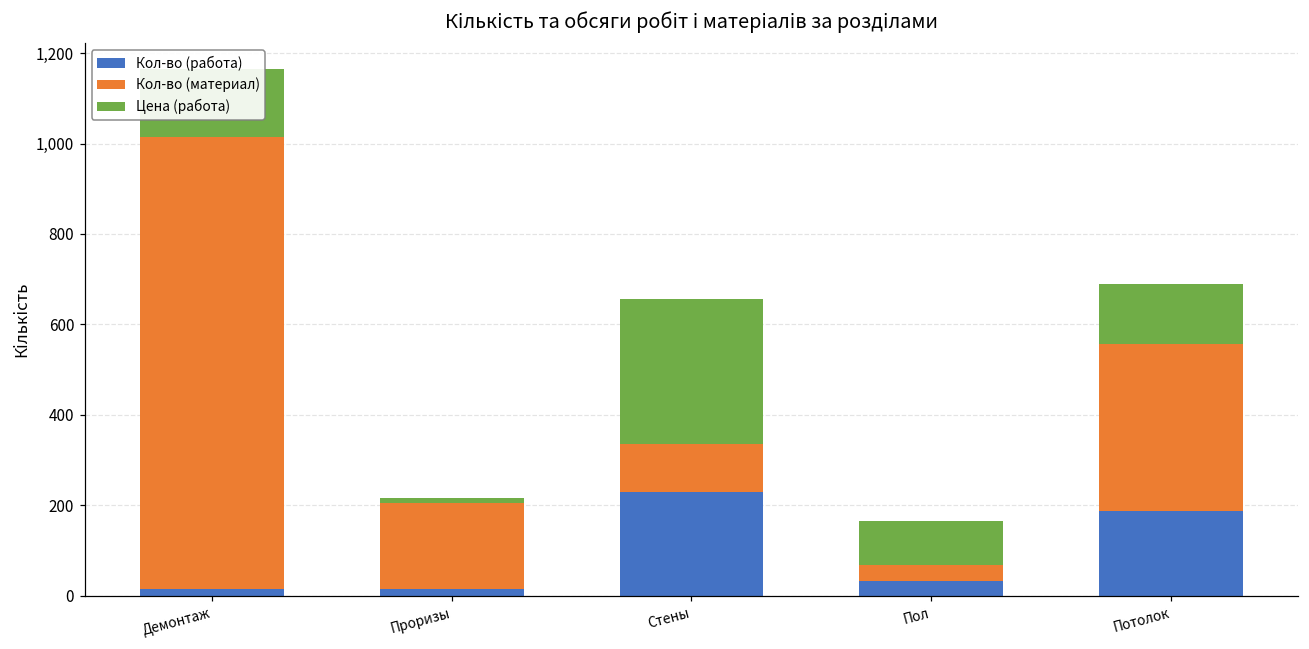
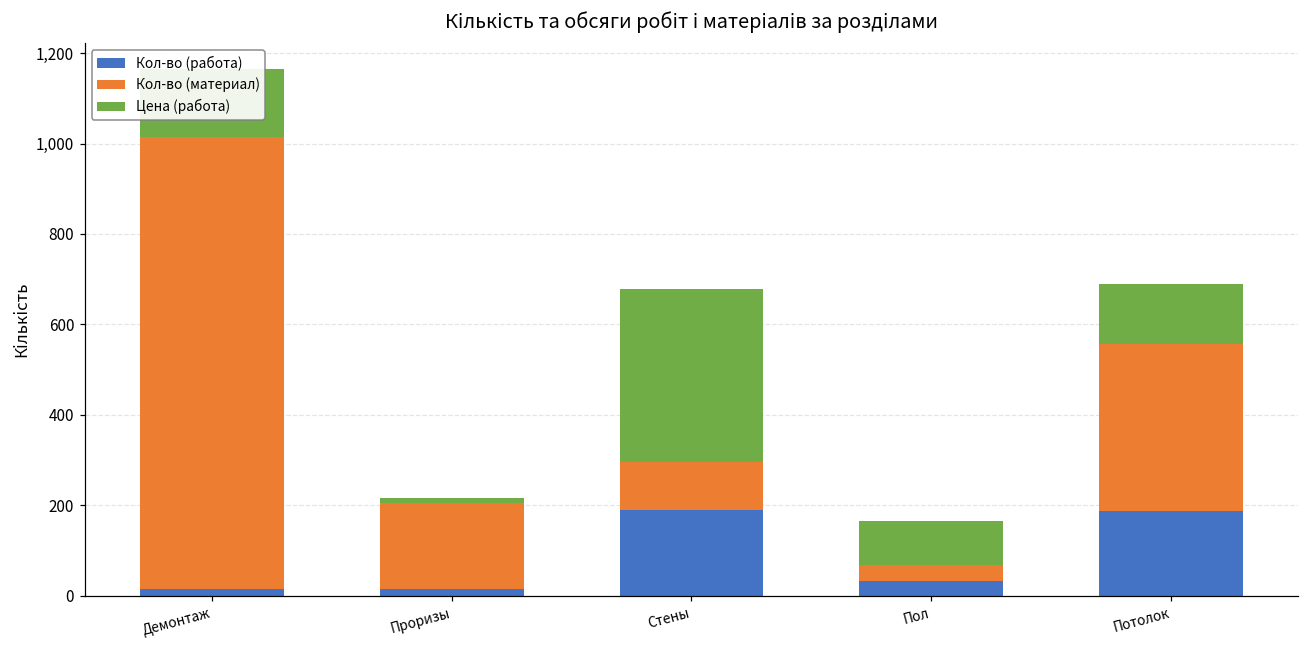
Кол-во (работа), Стены: 230 -> 190
Цена (работа), Стены: 320 -> 380
